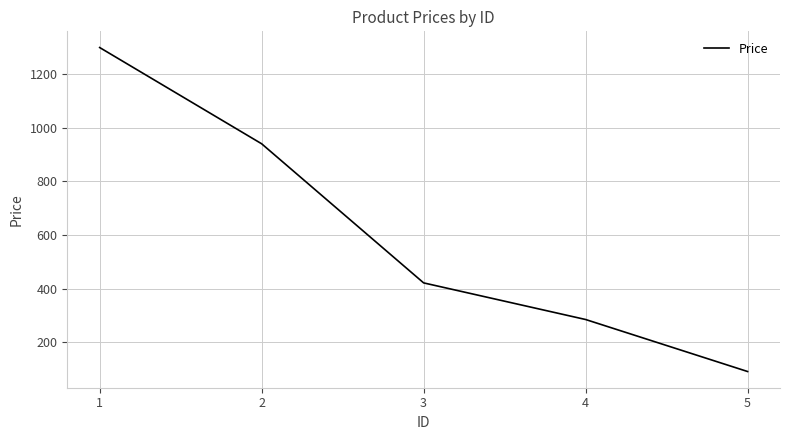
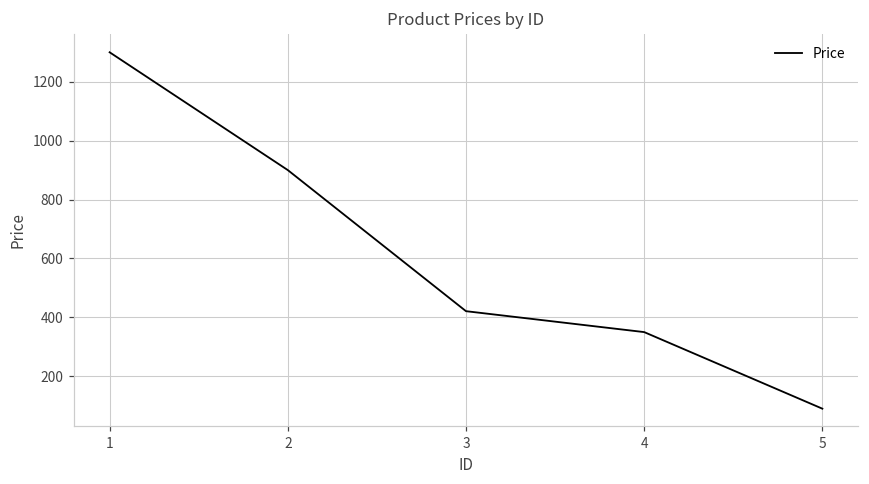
2: 940 -> 900
4: 280 -> 350
